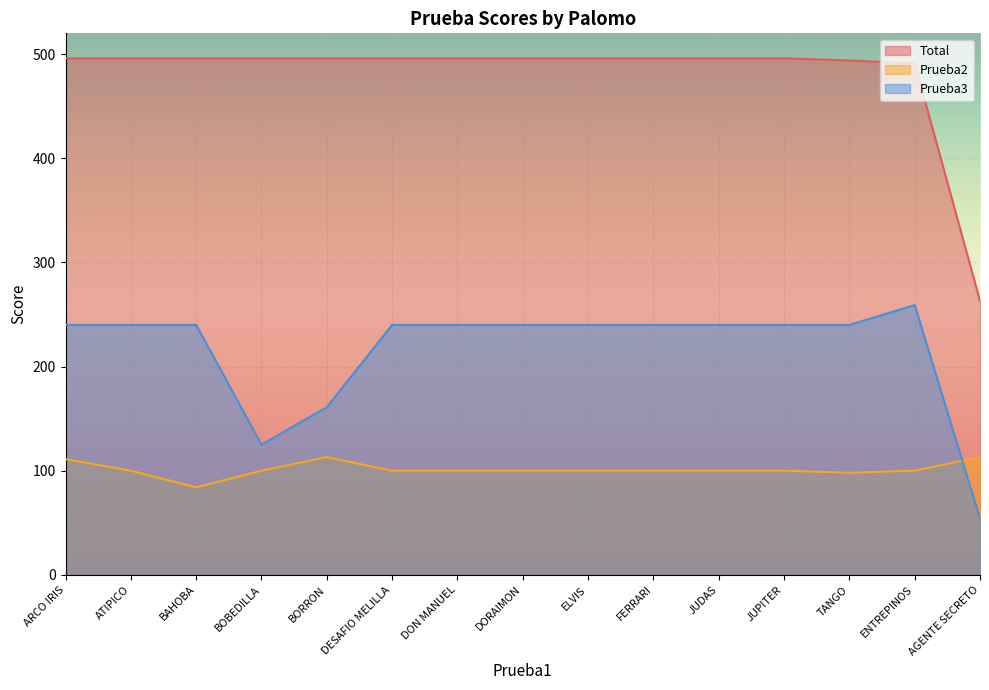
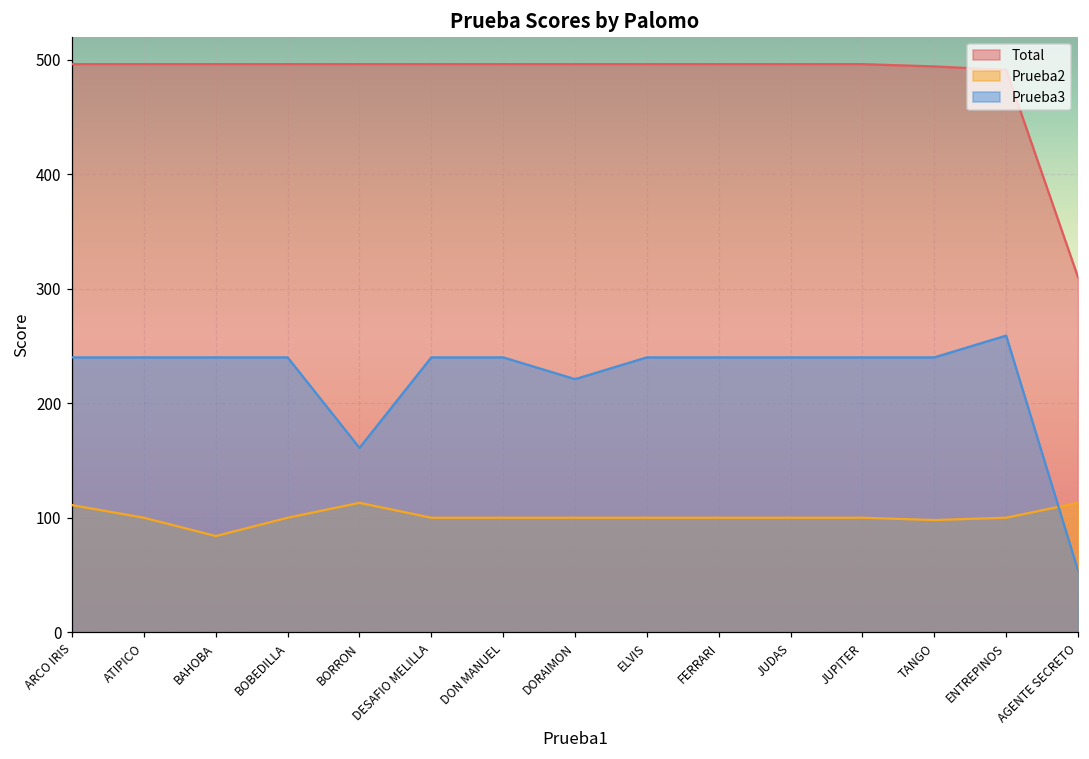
Prueba3, BOBEDILLA: 125 -> 240
Prueba3, DORAIMON: 240 -> 221
Total, AGENTE SECRETO: 263 -> 310
